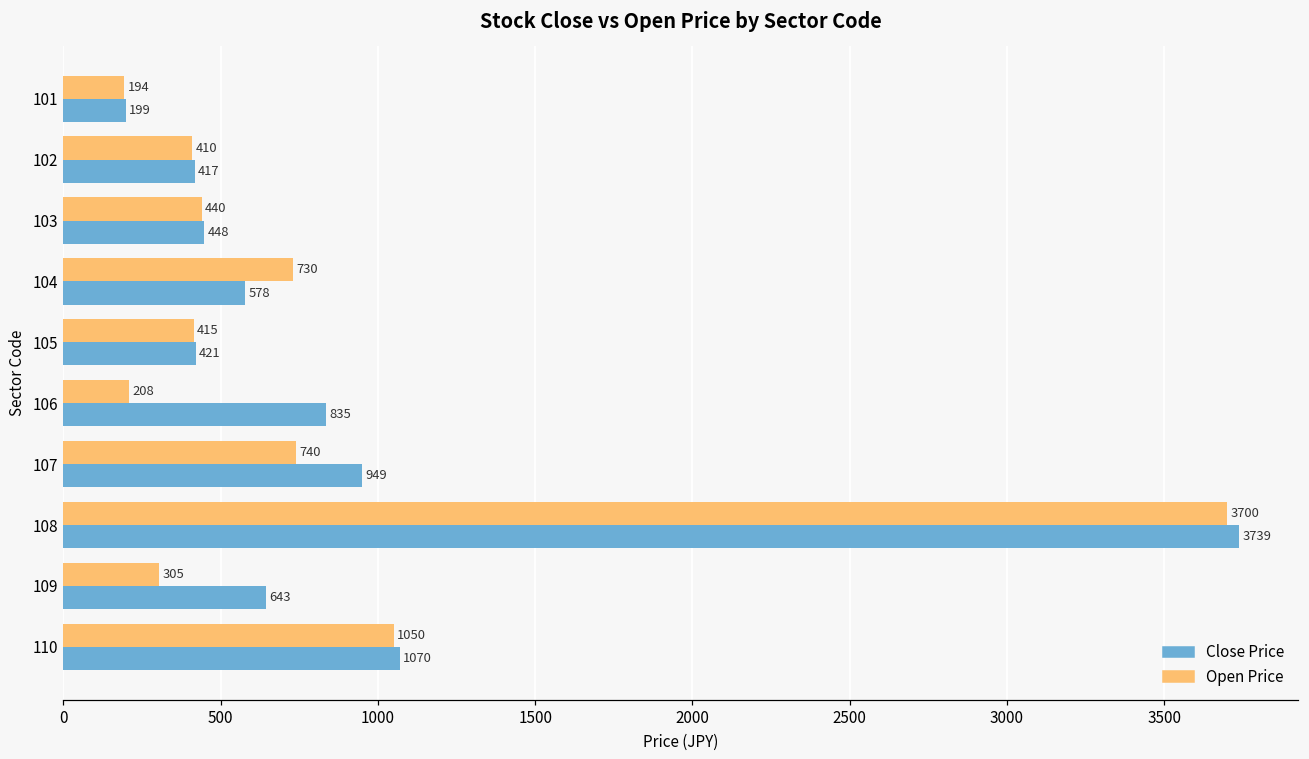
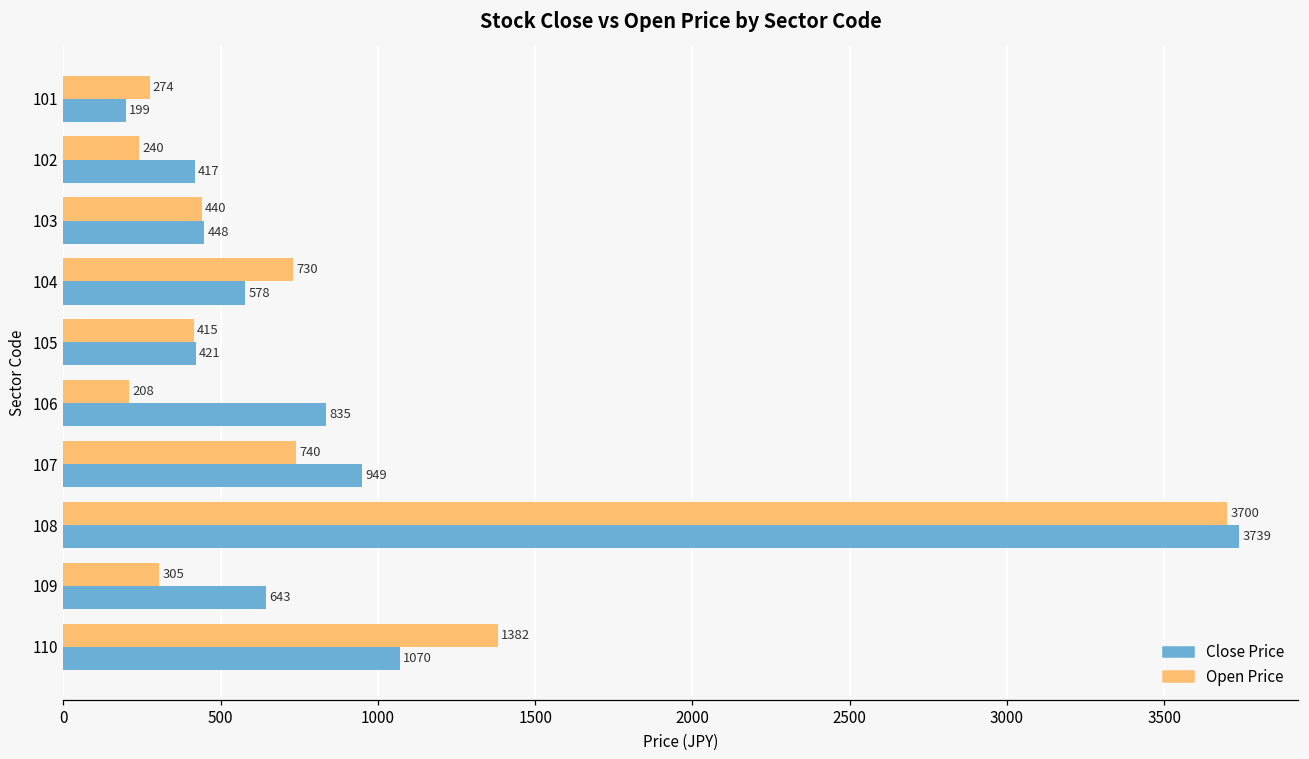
Open Price, 101: 194 -> 274
Open Price, 102: 410 -> 240
Open Price, 110: 1050 -> 1382
